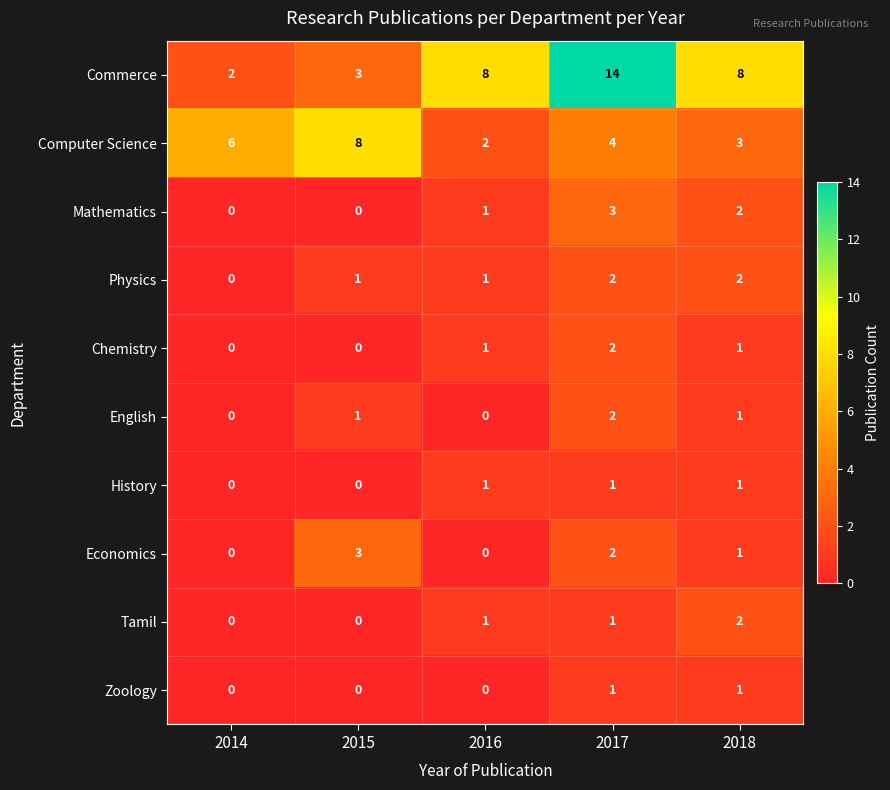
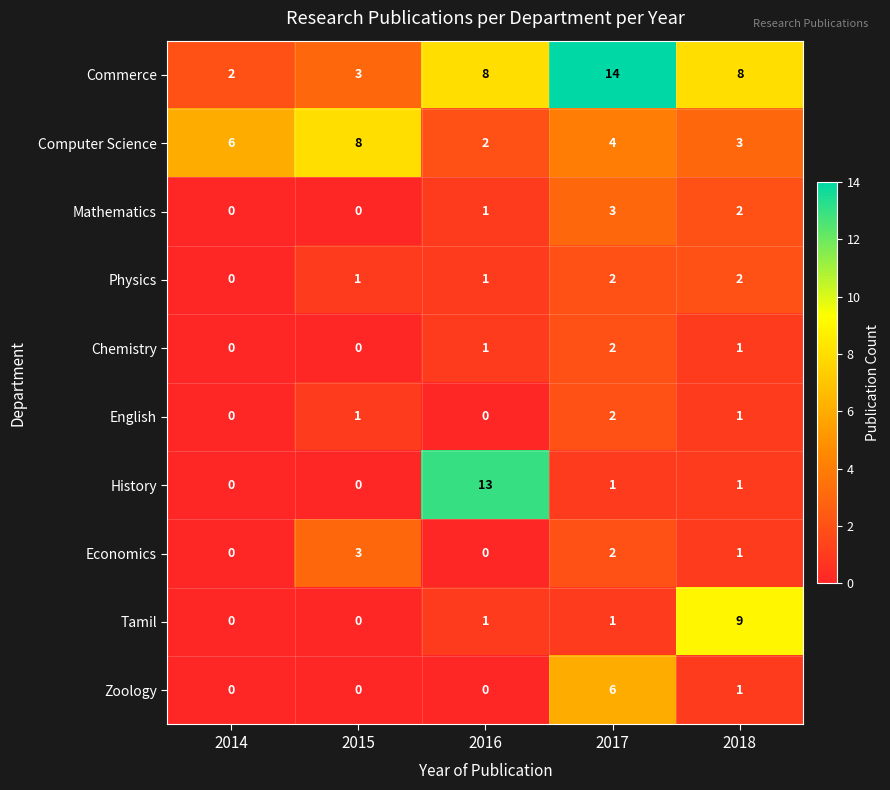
History, 2016: 1 -> 13
Tamil, 2018: 2 -> 9
Zoology, 2017: 1 -> 6
